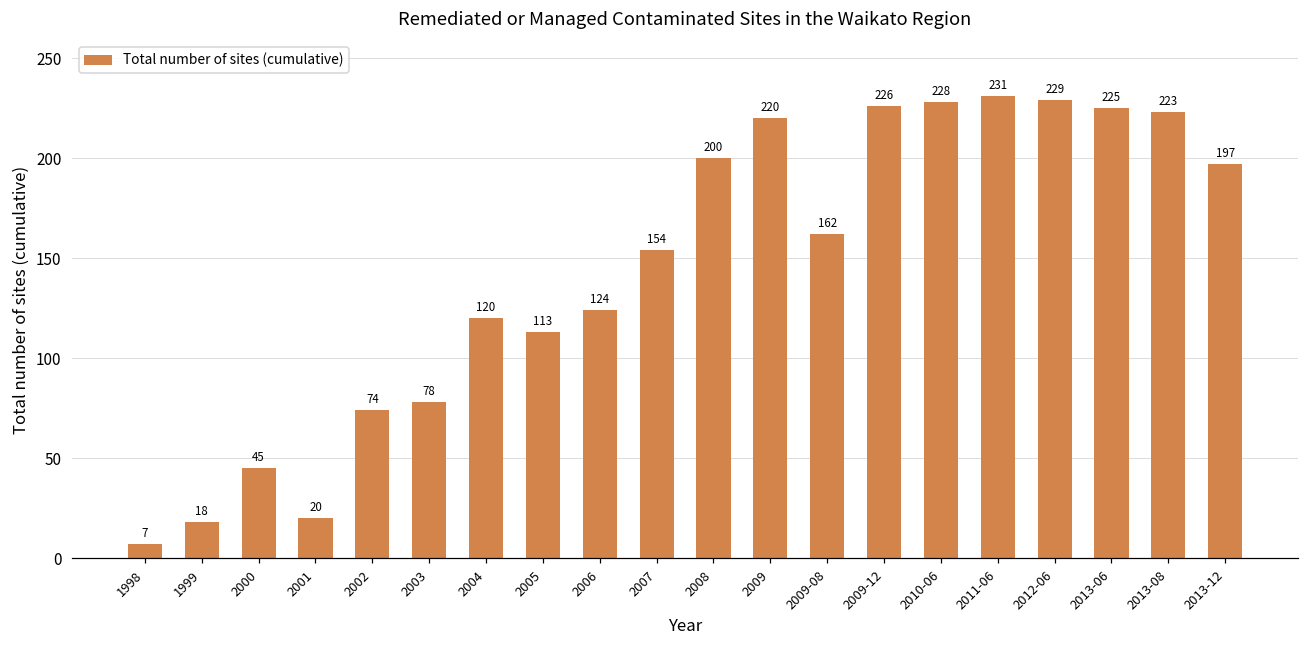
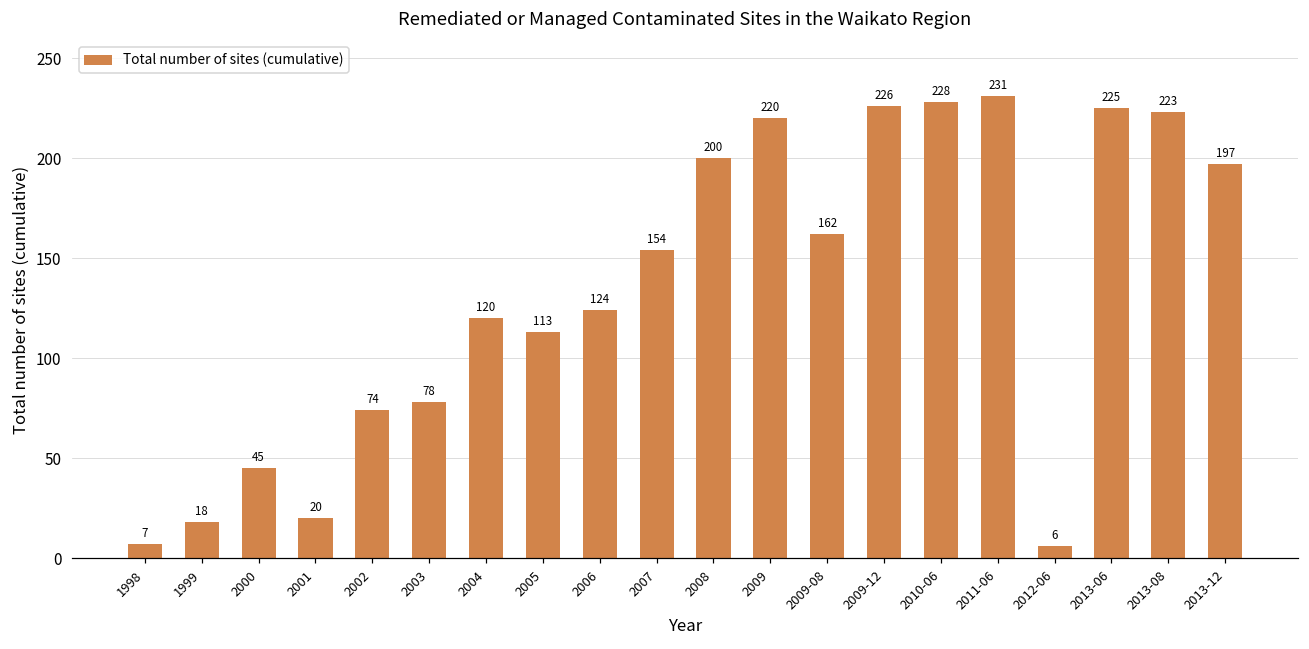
2012-06: 229 -> 6
